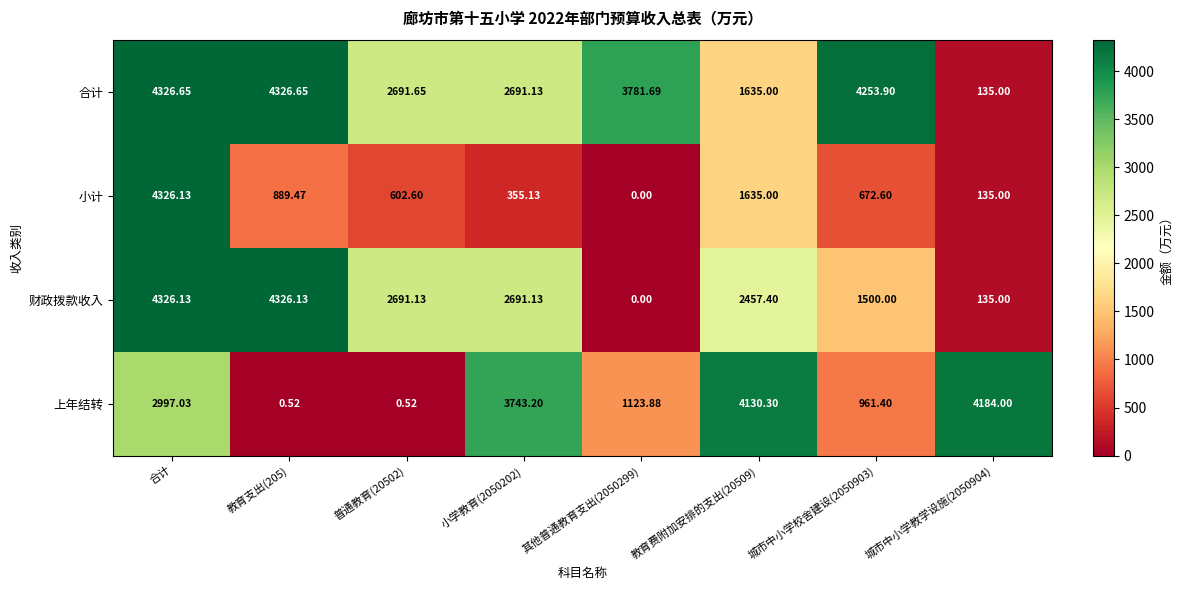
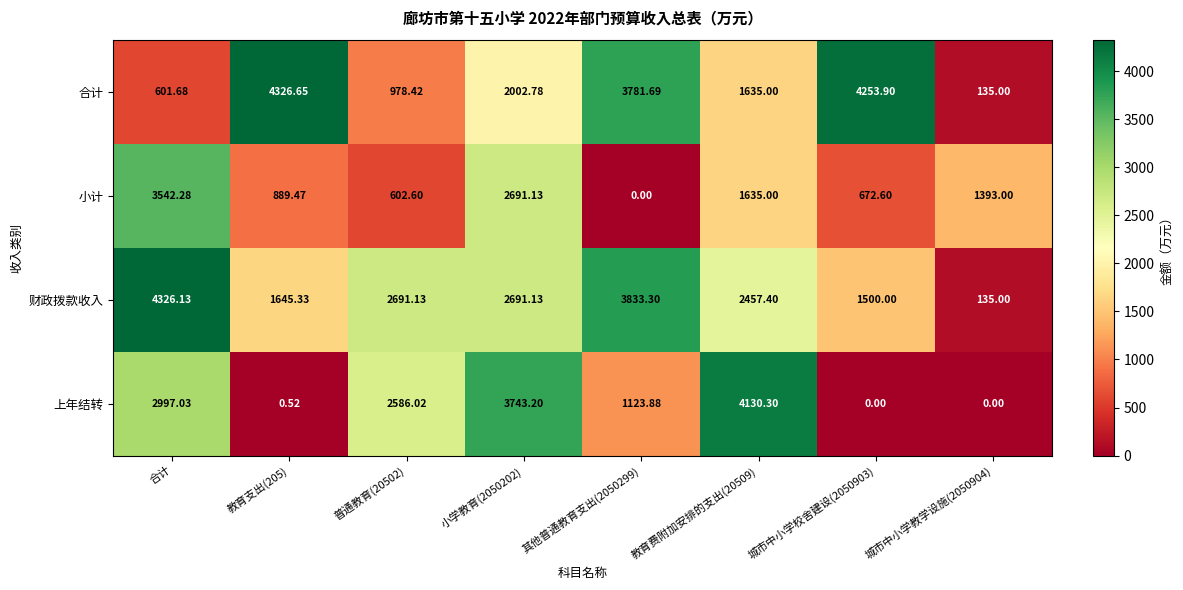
合计, 合计: 4326.65 -> 601.68
合计, 普通教育(20502): 2691.65 -> 978.42
合计, 小学教育(2050202): 2691.13 -> 2002.78
小计, 合计: 4326.13 -> 3542.28
小计, 小学教育(2050202): 355.13 -> 2691.13
小计, 城市中小学教学设施(2050904): 135.00 -> 1393.00
财政拨款收入, 教育支出(205): 4326.13 -> 1645.33
财政拨款收入, 其他普通教育支出(2050299): 0.00 -> 3833.30
上年结转, 普通教育(20502): 0.52 -> 2586.02
上年结转, 城市中小学校舍建设(2050903): 961.40 -> 0.00
上年结转, 城市中小学教学设施(2050904): 4184.00 -> 0.00
